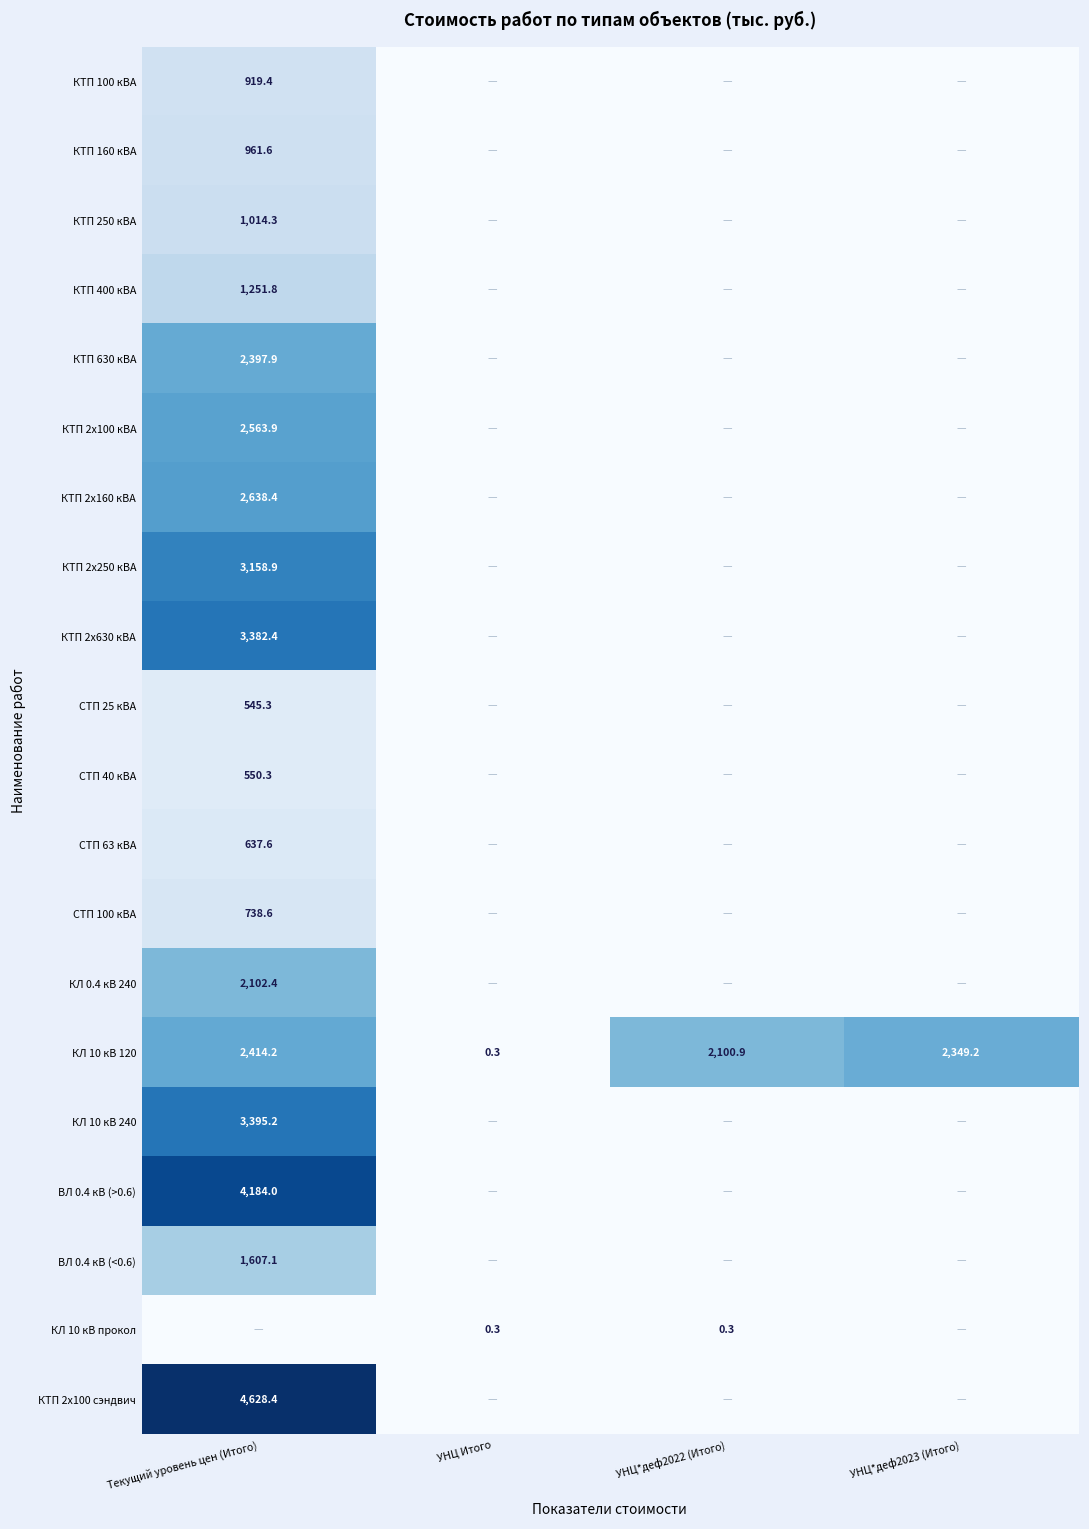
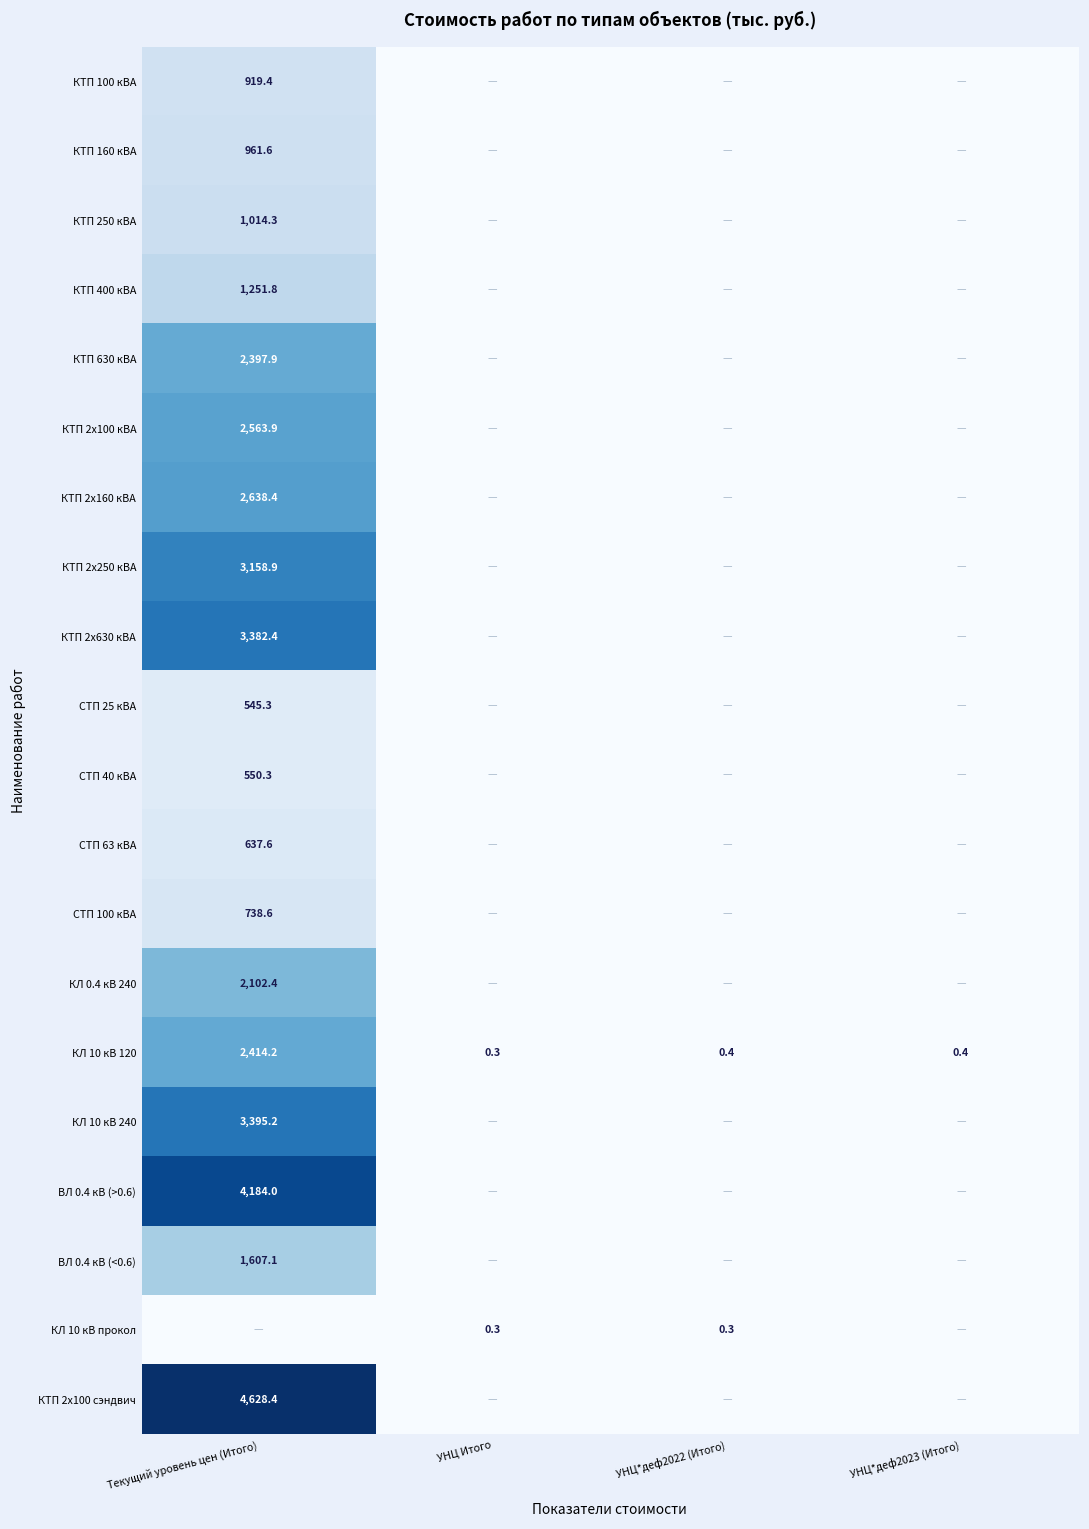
КЛ 10 кВ 120, УНЦ*деф2022 (Итого): 2,100.9 -> 0.4
КЛ 10 кВ 120, УНЦ*деф2023 (Итого): 2,349.2 -> 0.4
